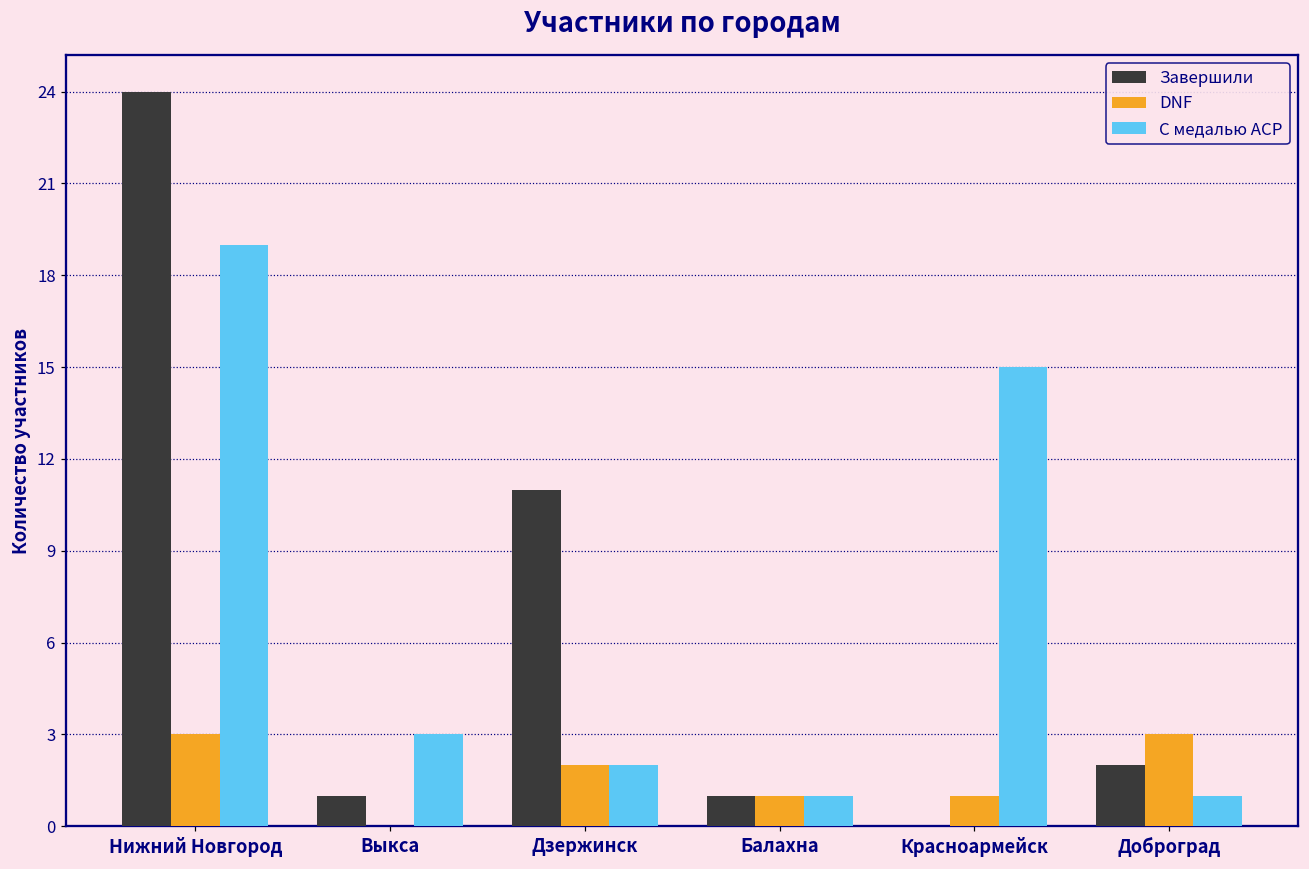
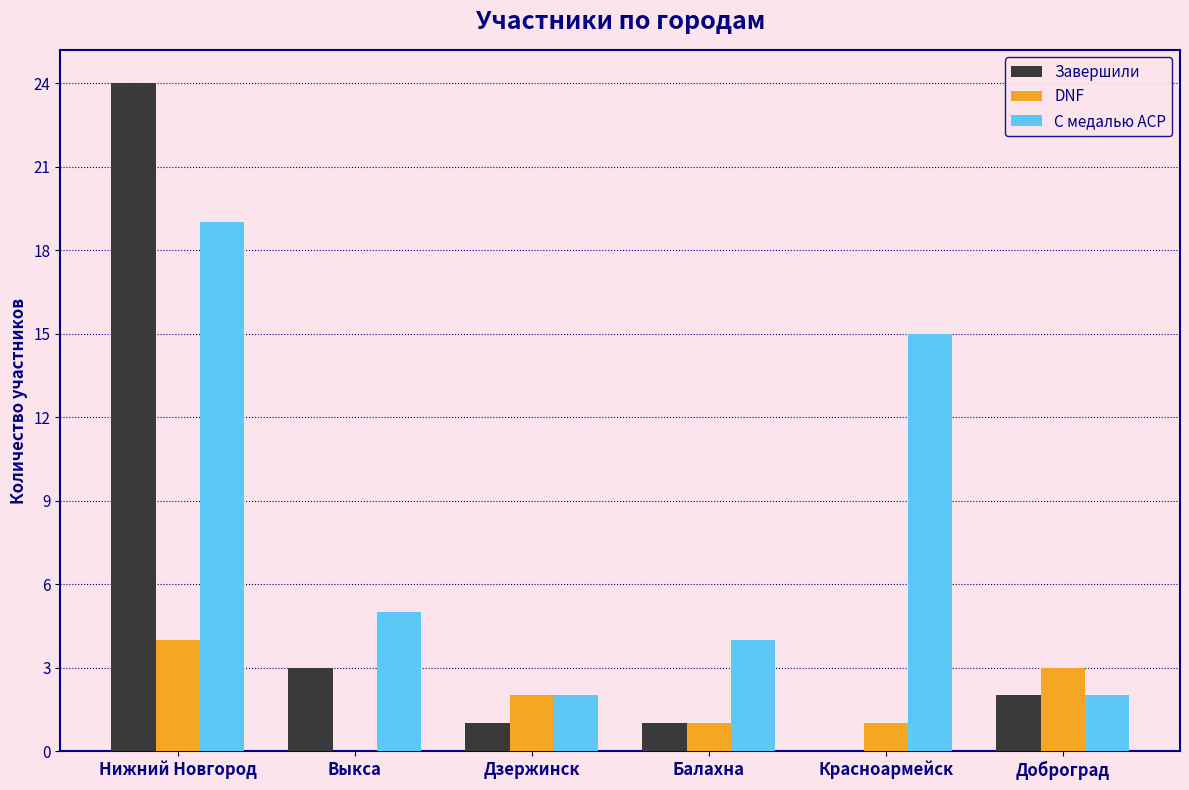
DNF, Нижний Новгород: 3 -> 4
Завершили, Выкса: 1 -> 3
С медалью ACP, Выкса: 3 -> 5
Завершили, Дзержинск: 11 -> 1
С медалью ACP, Балахна: 1 -> 4
С медалью ACP, Доброград: 1 -> 2
